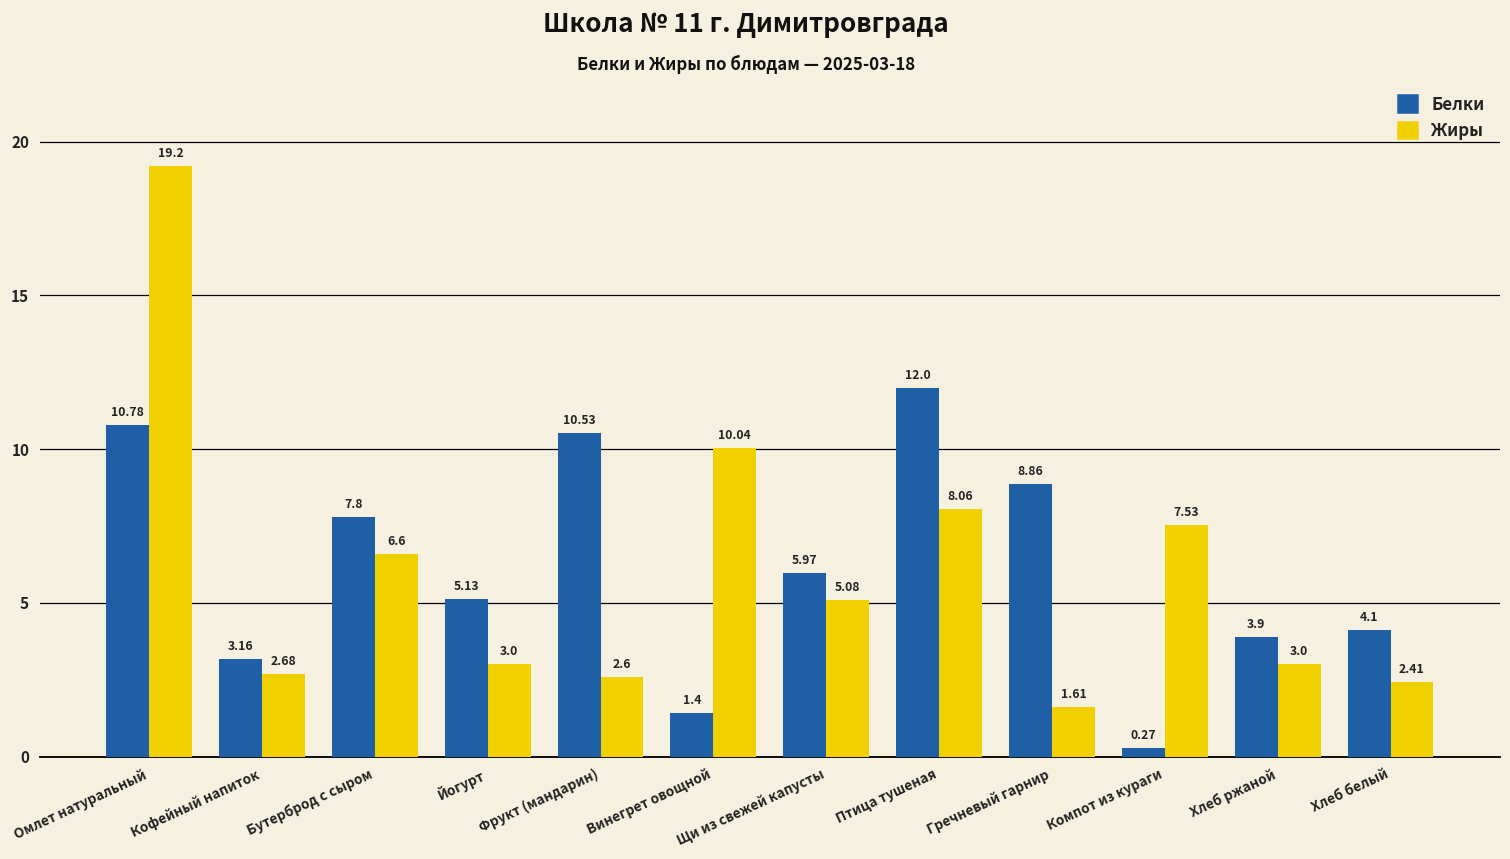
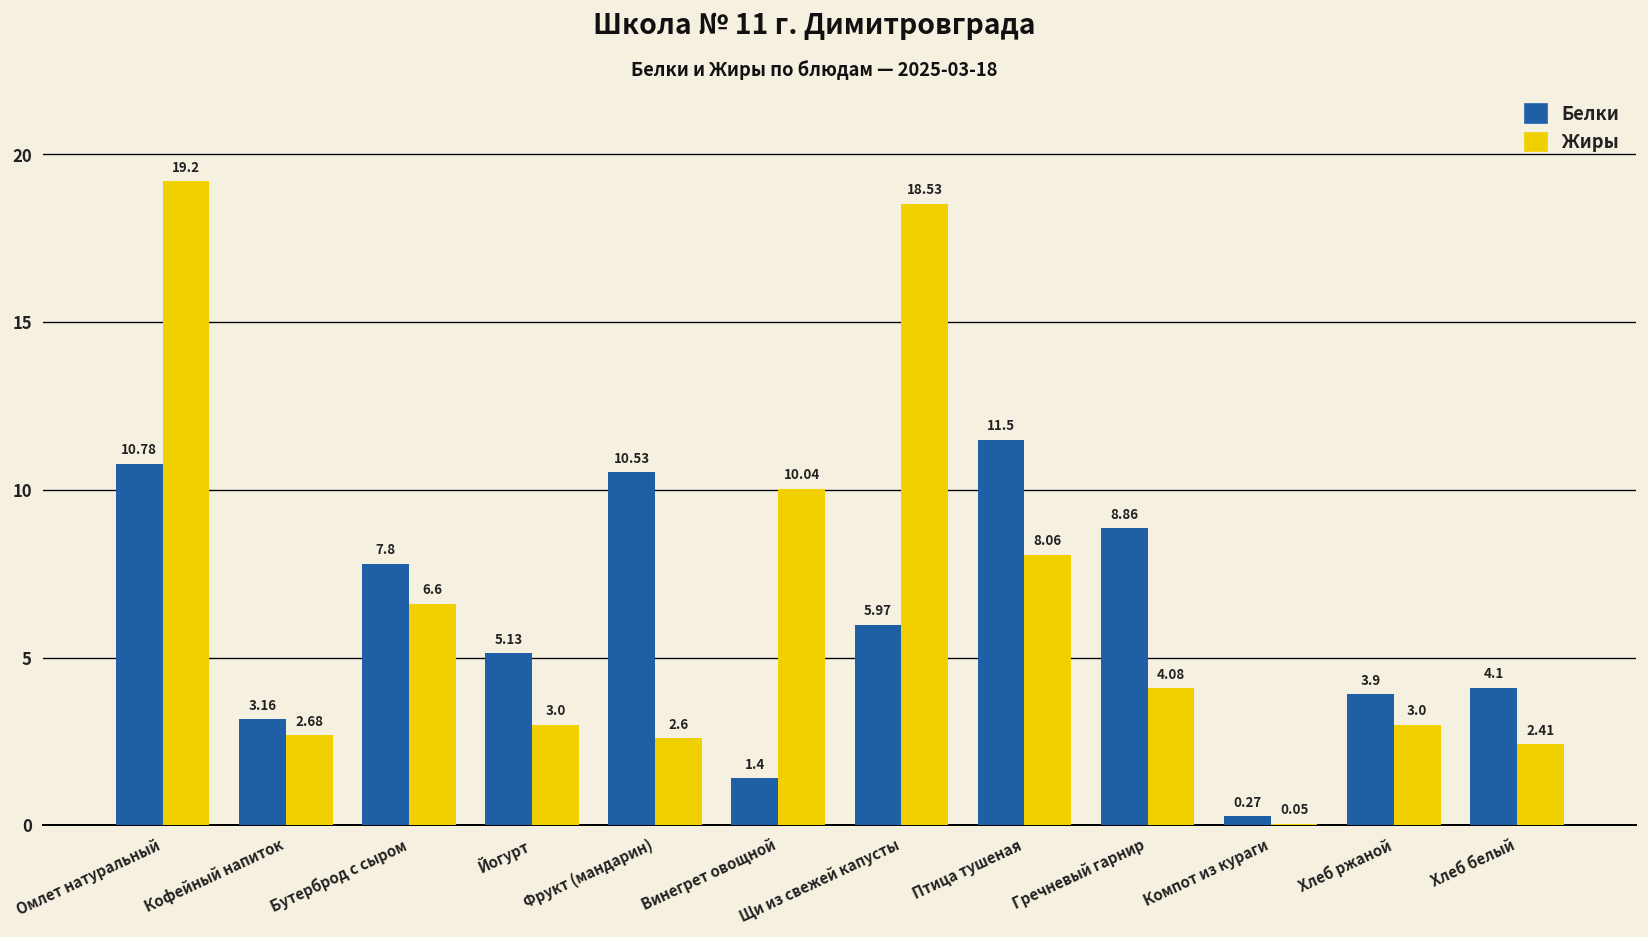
Жиры, Щи из свежей капусты: 5.08 -> 18.53
Белки, Птица тушеная: 12.0 -> 11.5
Жиры, Гречневый гарнир: 1.61 -> 4.08
Жиры, Компот из кураги: 7.53 -> 0.05
